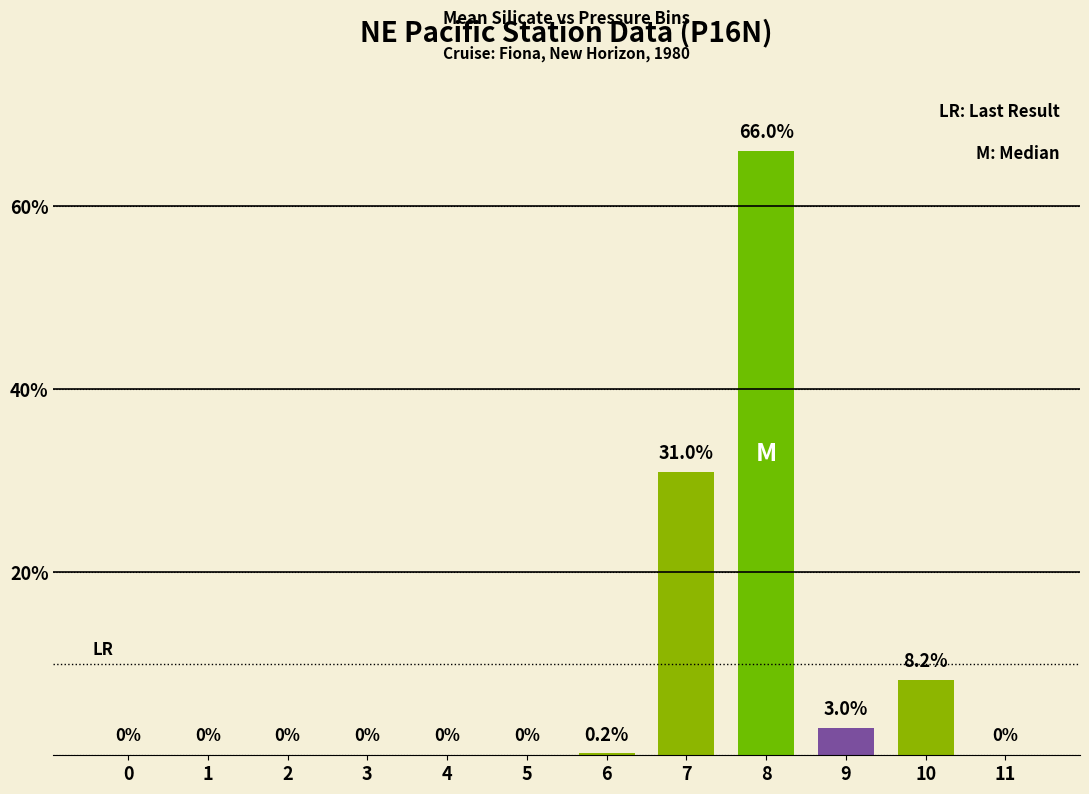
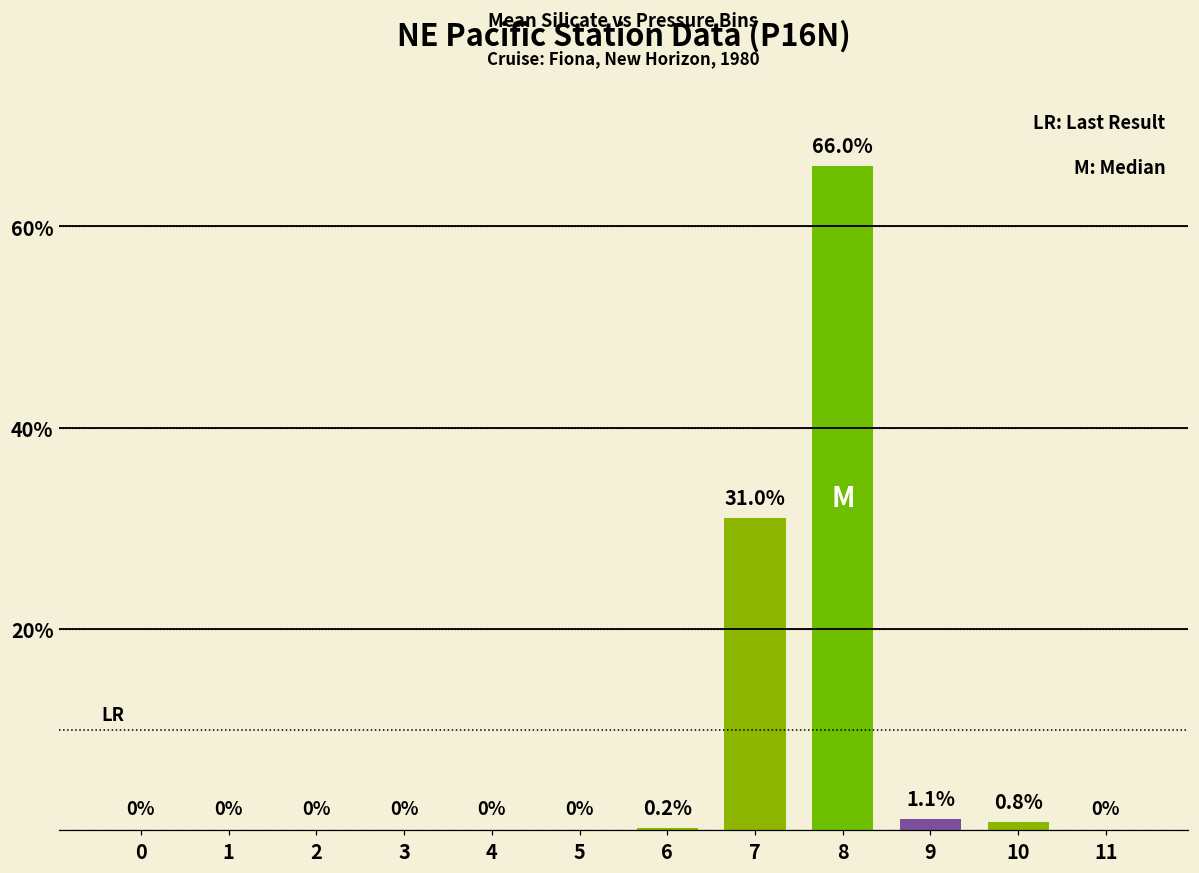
9: 3.0% -> 1.1%
10: 8.2% -> 0.8%
